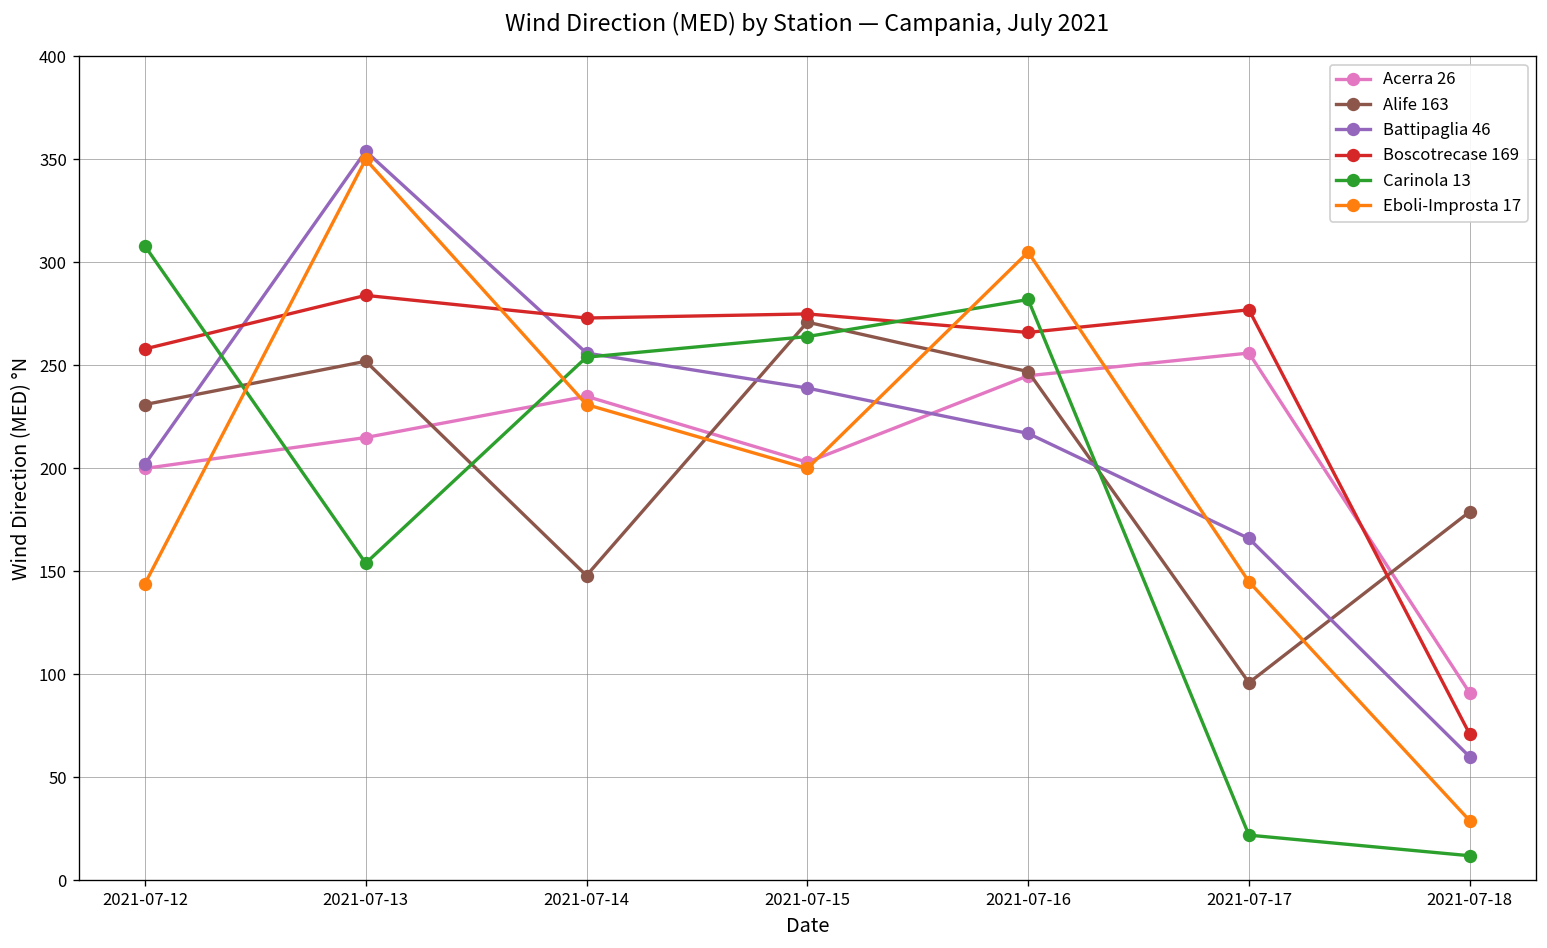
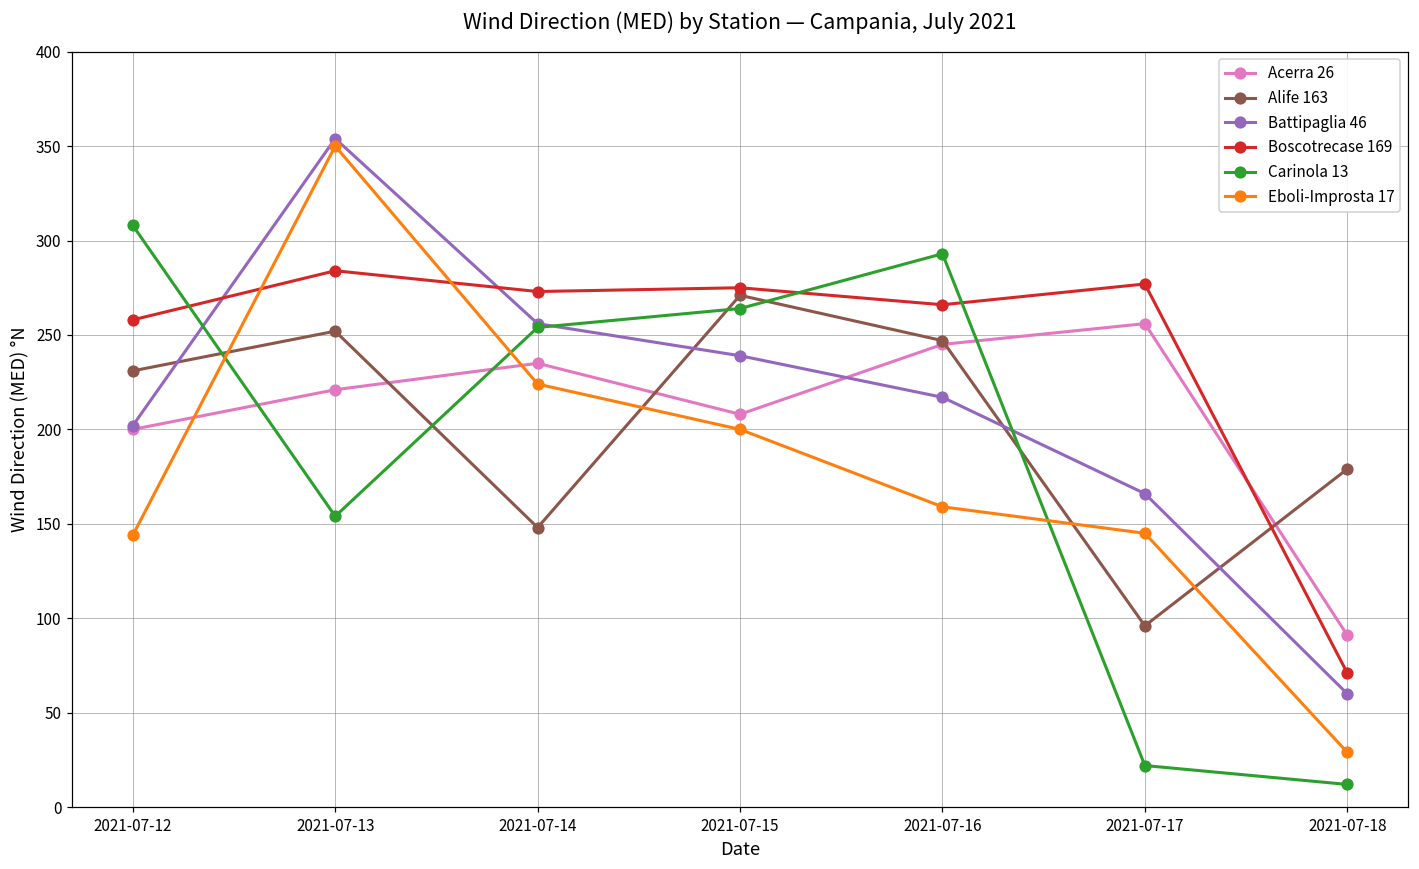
Acerra 26, 2021-07-13: 215 -> 221
Eboli-Improsta 17, 2021-07-14: 231 -> 224
Acerra 26, 2021-07-15: 203 -> 208
Carinola 13, 2021-07-16: 282 -> 293
Eboli-Improsta 17, 2021-07-16: 305 -> 159
